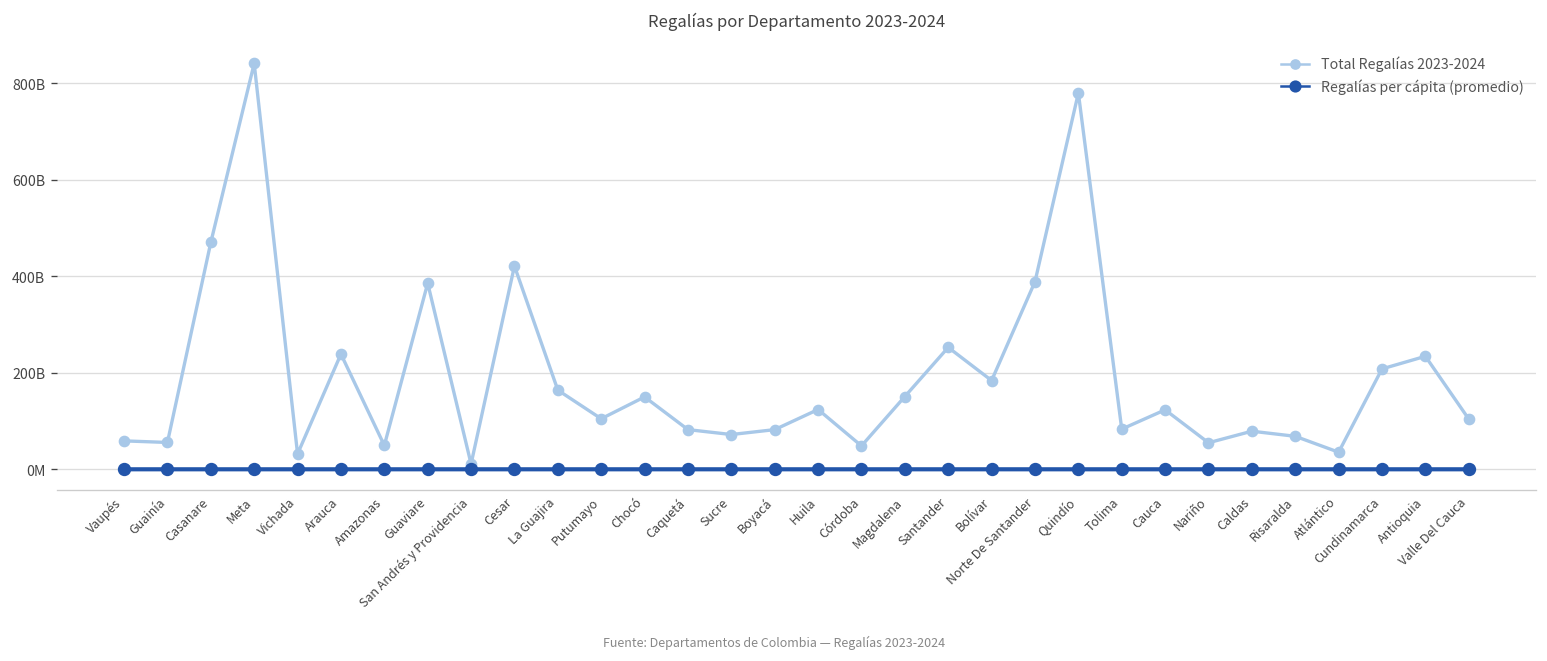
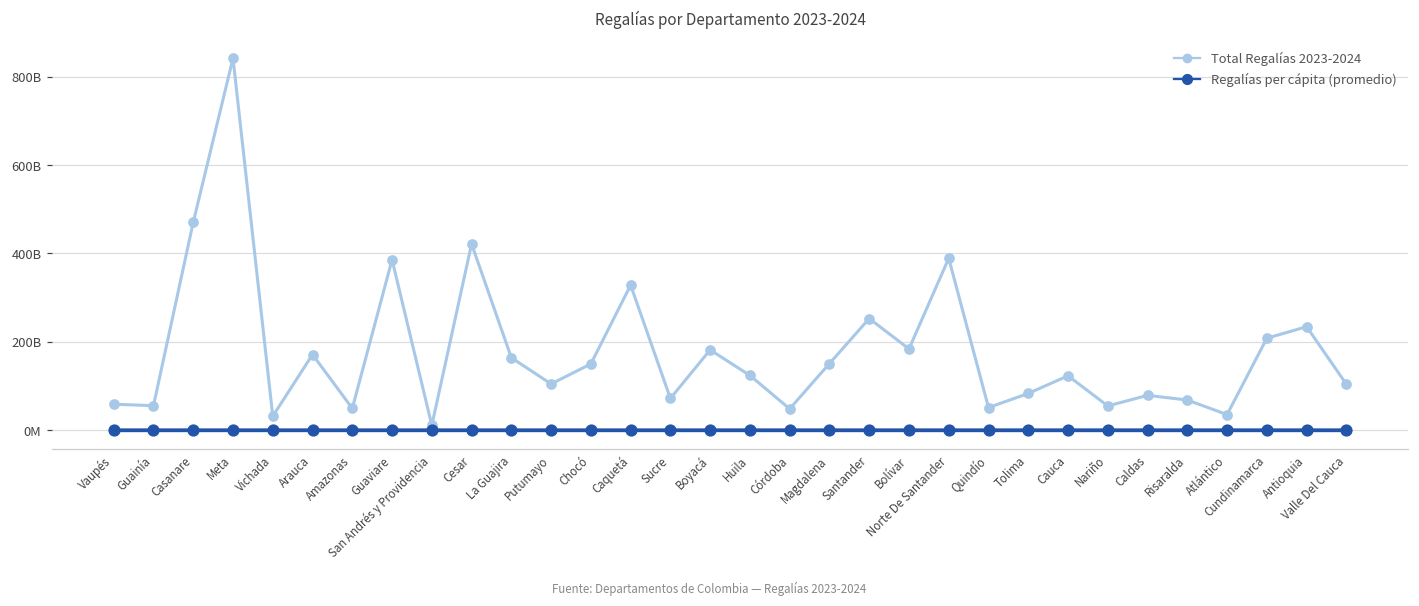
Total Regalías 2023-2024, Arauca: 240000000000 -> 170000000000
Total Regalías 2023-2024, Caquetá: 80000000000 -> 330000000000
Total Regalías 2023-2024, Boyacá: 80000000000 -> 180000000000
Total Regalías 2023-2024, Quindío: 780000000000 -> 50000000000
